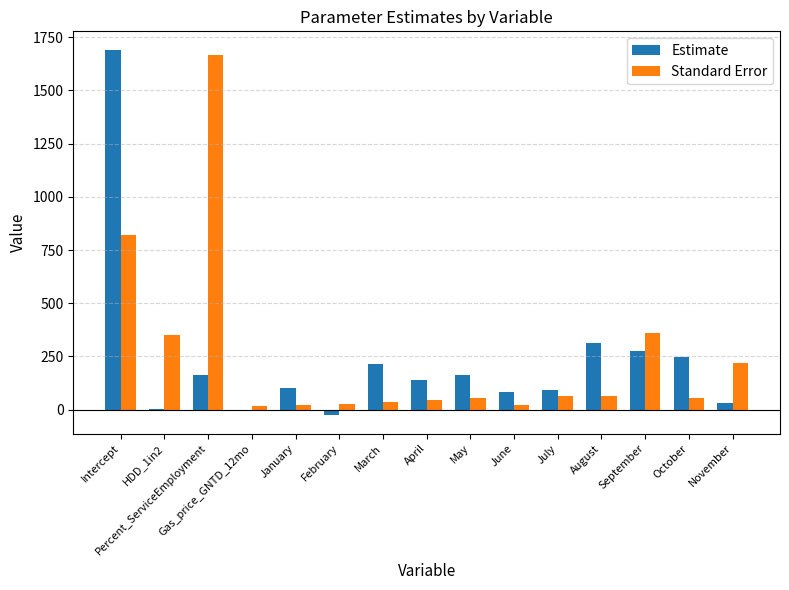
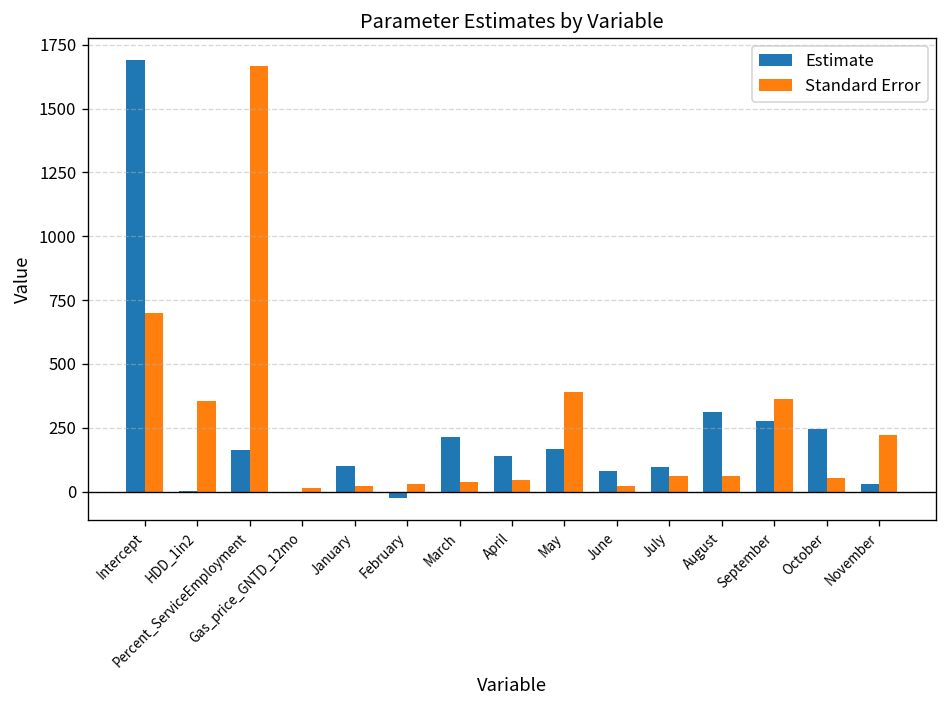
Standard Error, Intercept: 820 -> 700
Standard Error, May: 60 -> 390
